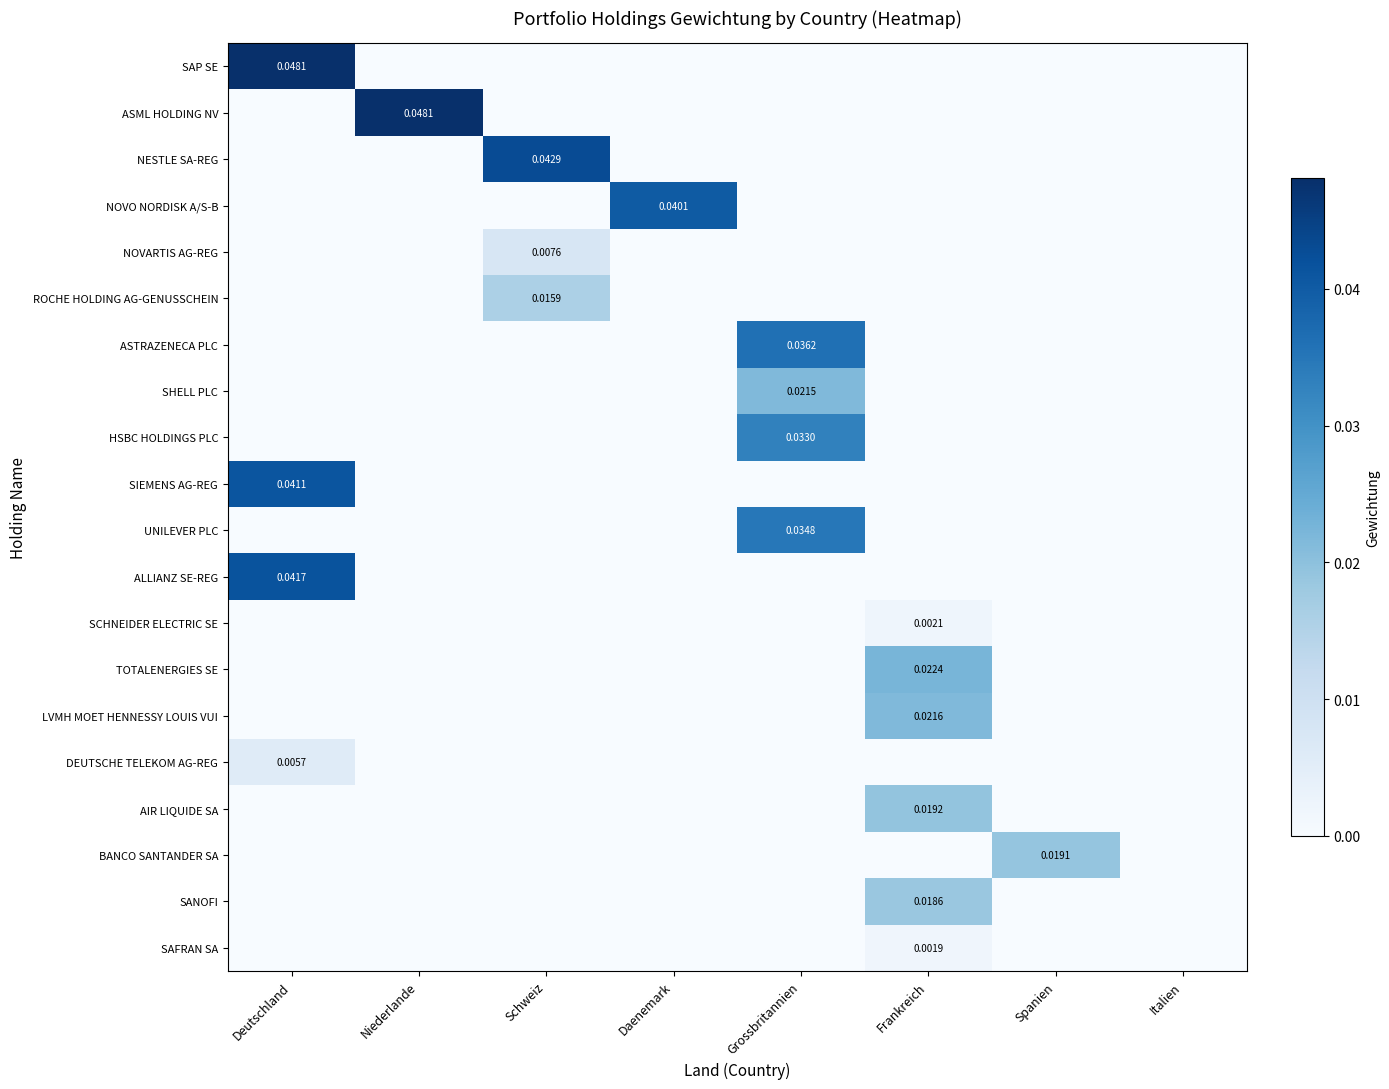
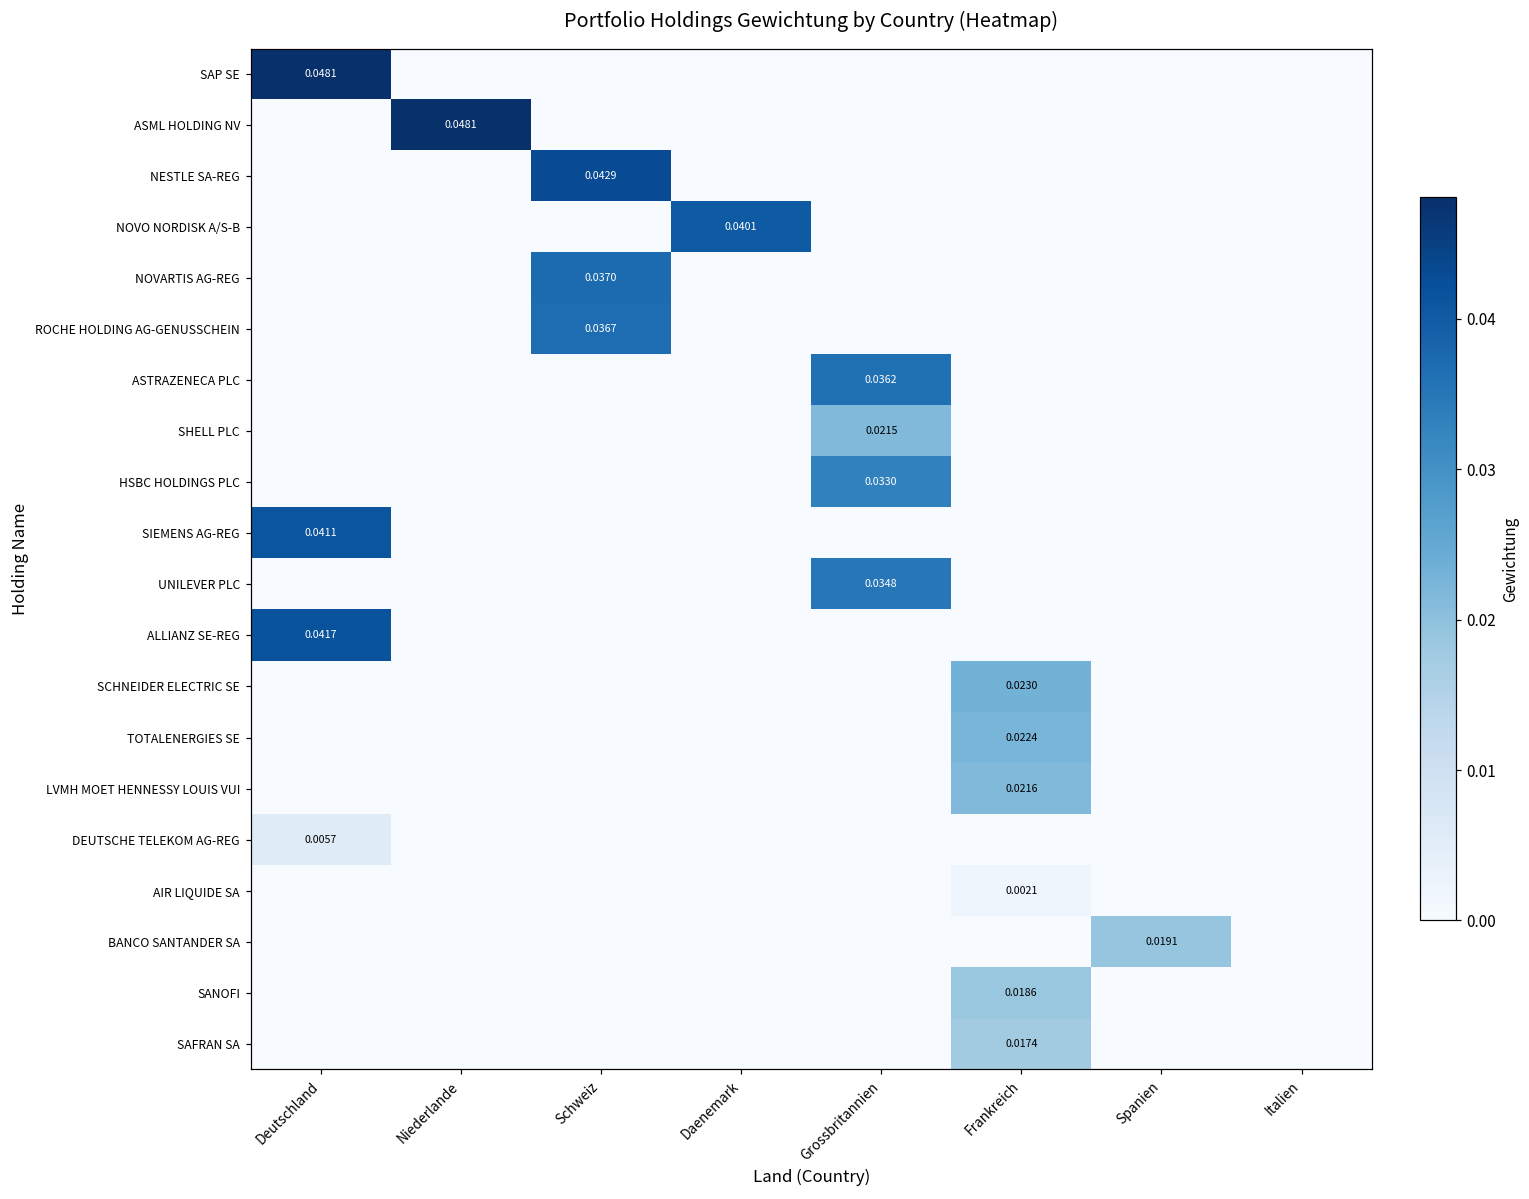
NOVARTIS AG-REG, Schweiz: 0.0076 -> 0.0370
ROCHE HOLDING AG-GENUSSCHEIN, Schweiz: 0.0159 -> 0.0367
SCHNEIDER ELECTRIC SE, Frankreich: 0.0021 -> 0.0230
AIR LIQUIDE SA, Frankreich: 0.0192 -> 0.0021
SAFRAN SA, Frankreich: 0.0019 -> 0.0174
